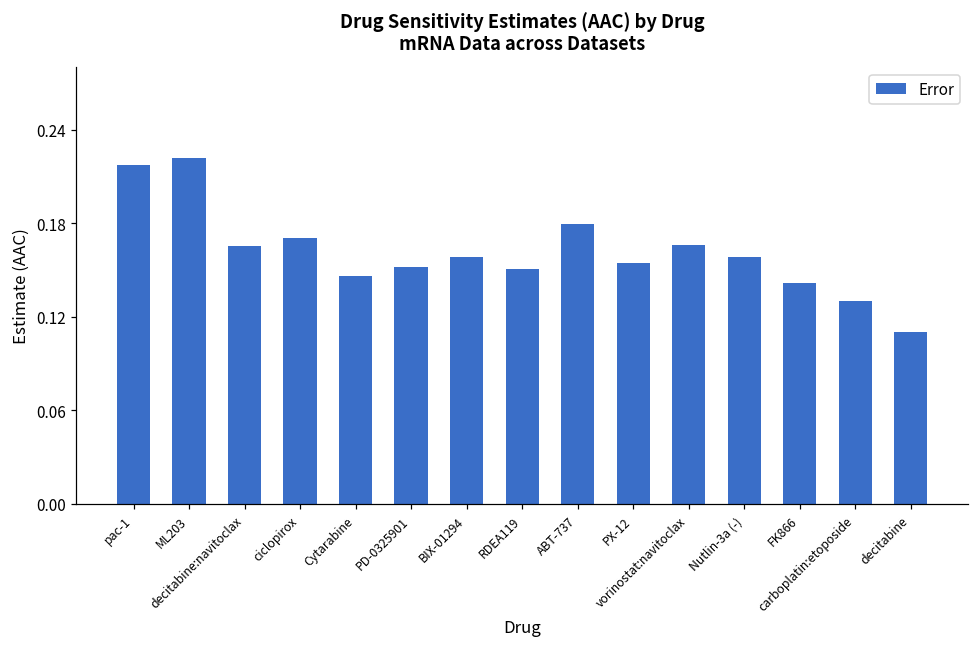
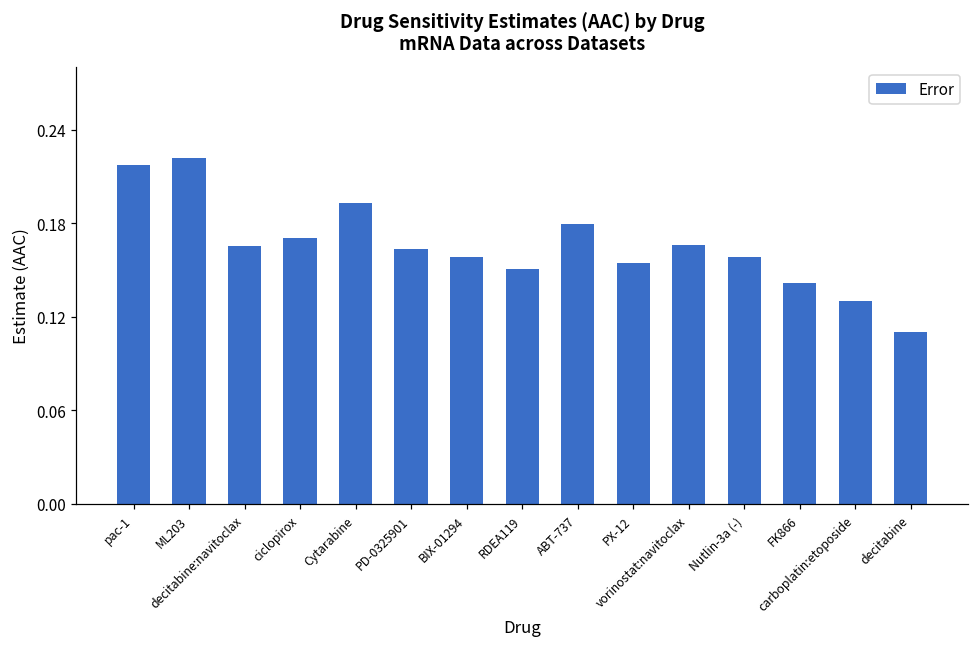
Cytarabine: 0.146 -> 0.193
PD-0325901: 0.152 -> 0.163
